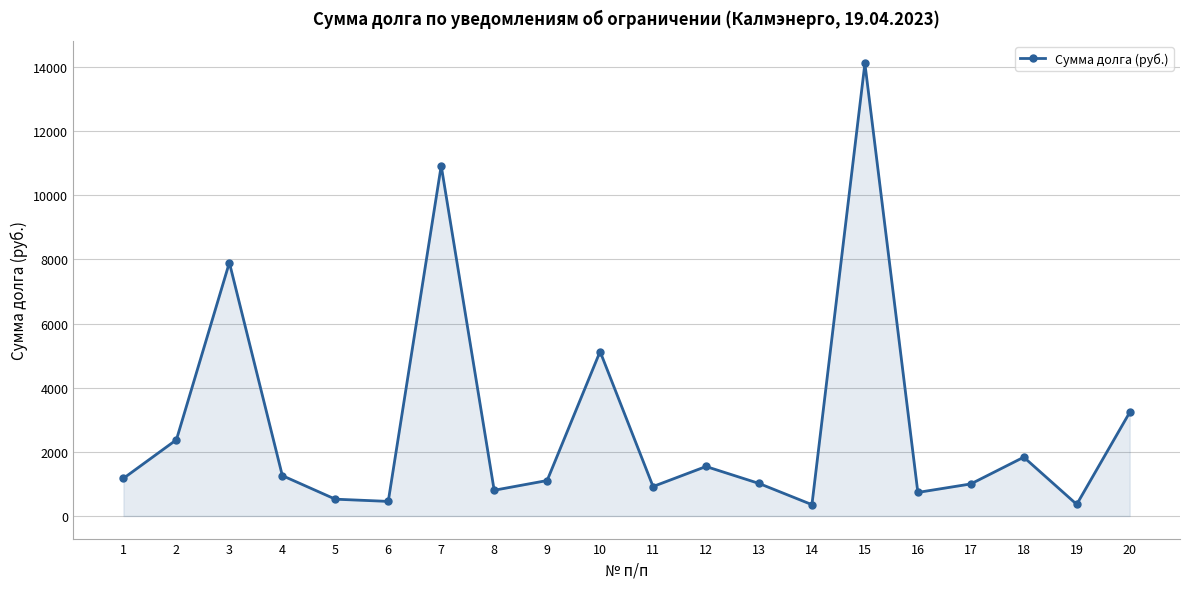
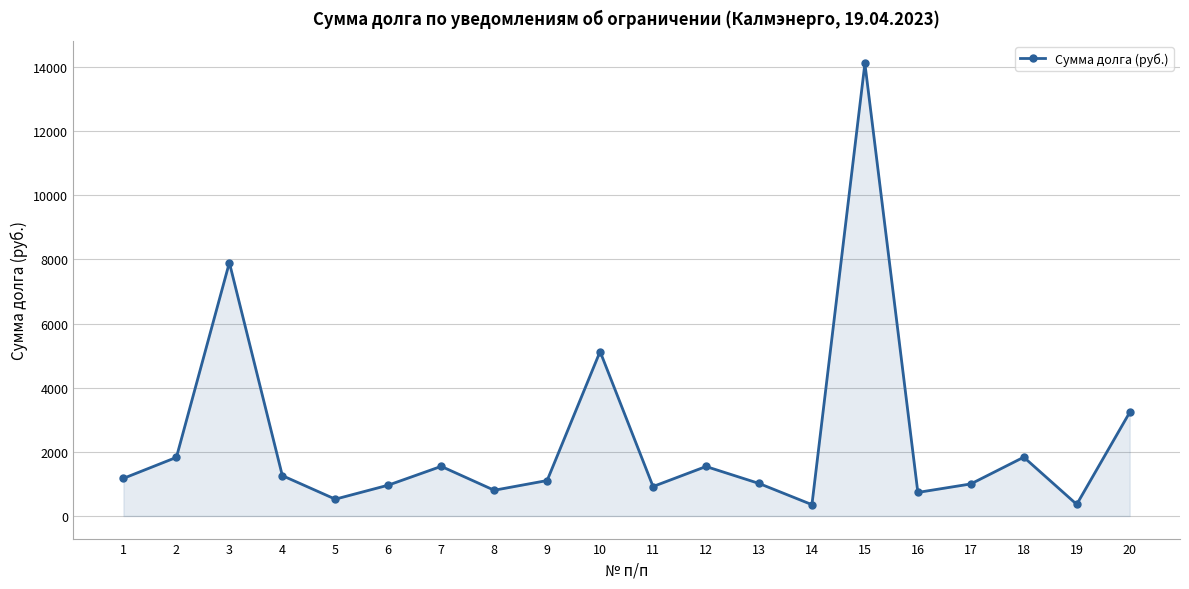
2: 2400 -> 1800
6: 500 -> 1000
7: 10900 -> 1500
